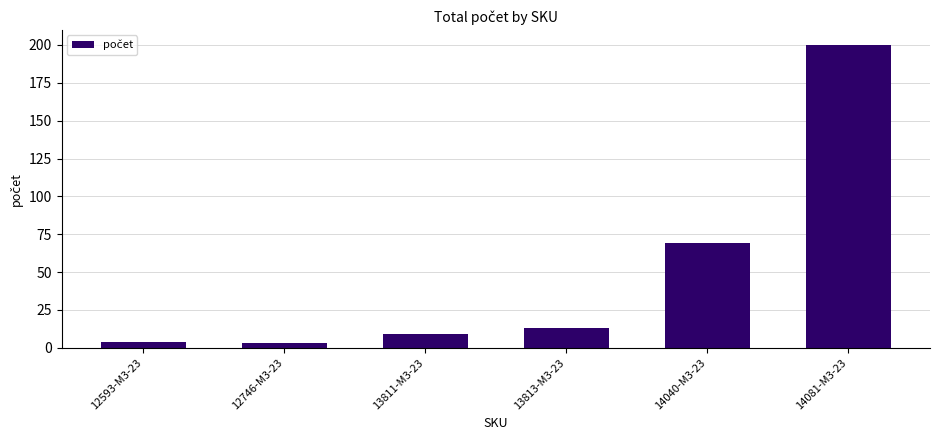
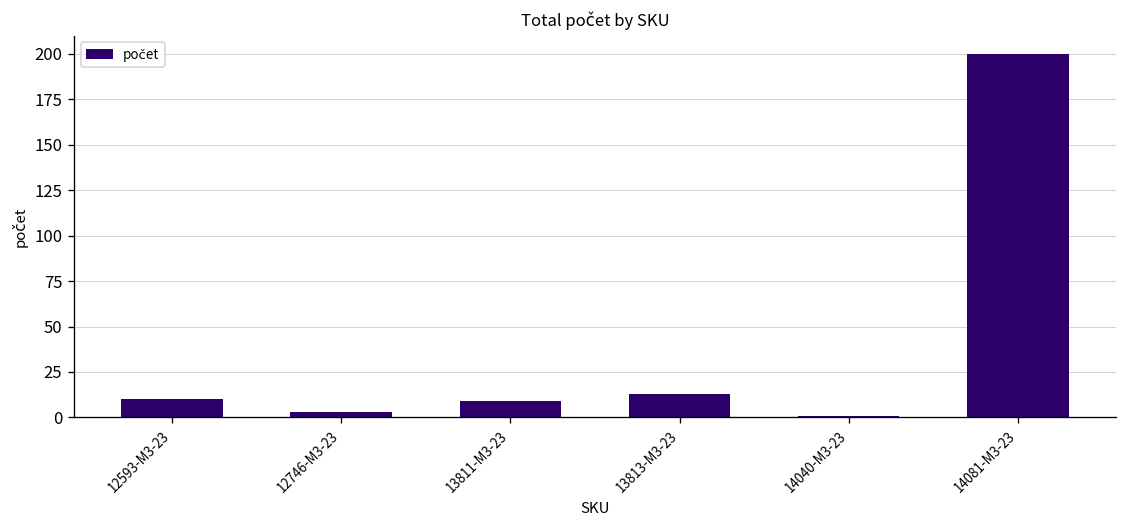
12593-M3-23: 4 -> 10
14040-M3-23: 69 -> 1
